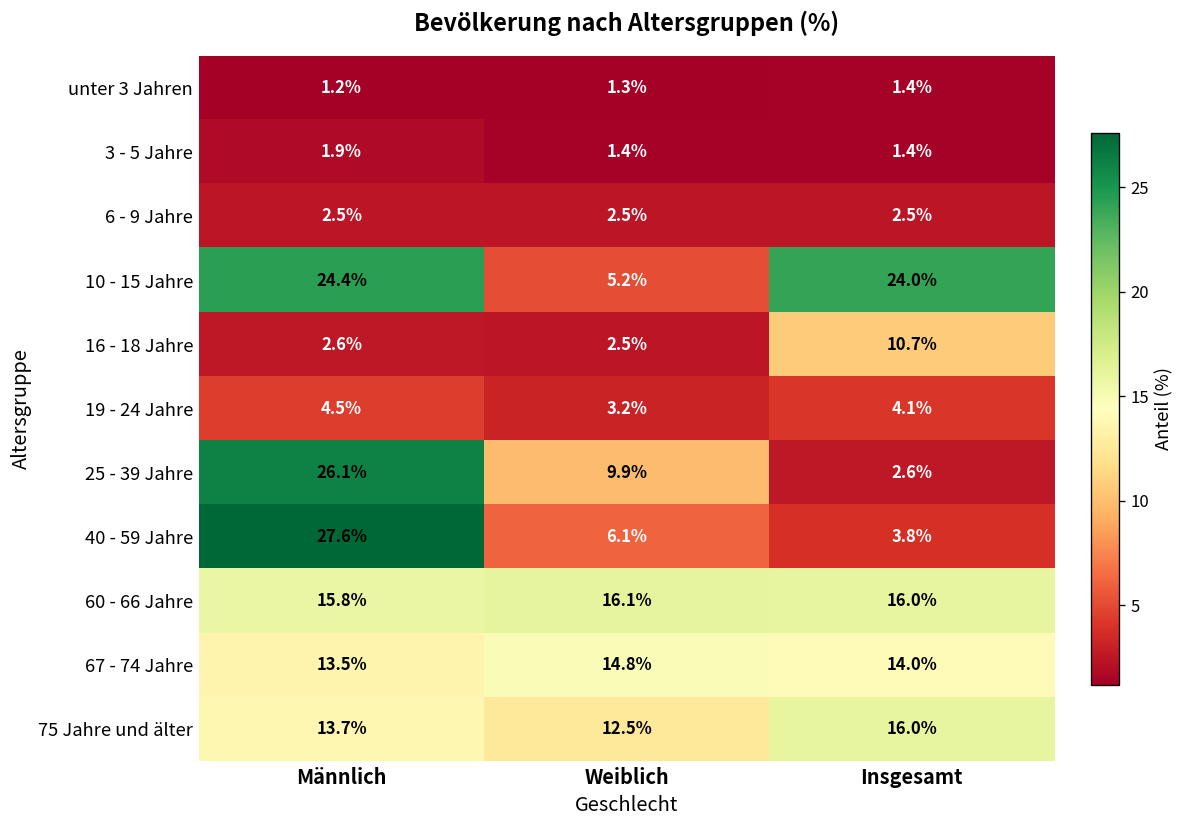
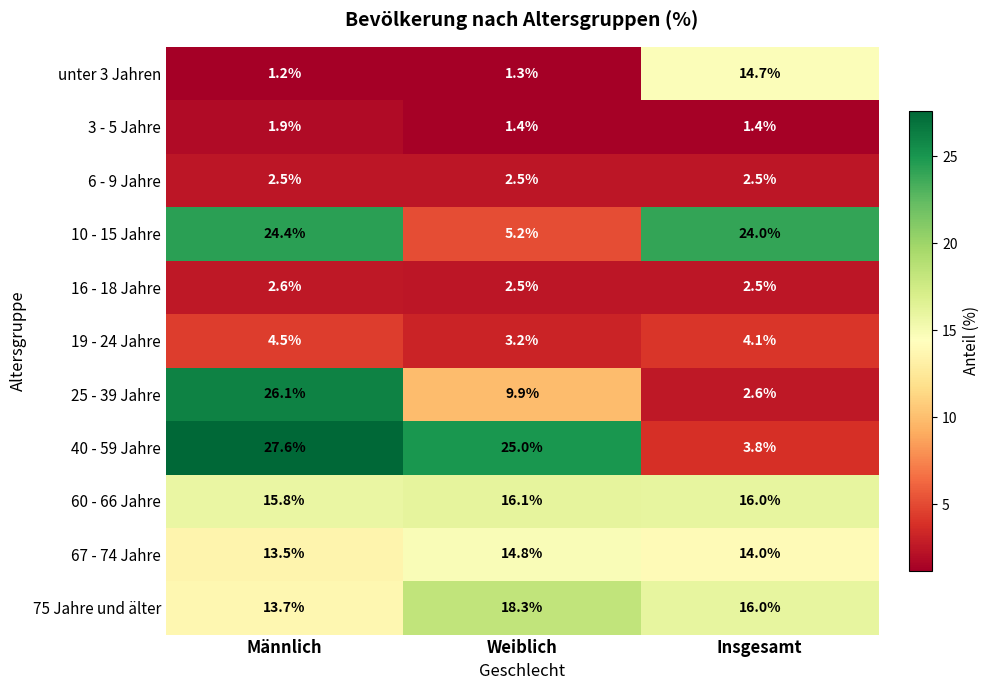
unter 3 Jahren, Insgesamt: 1.4% -> 14.7%
16 - 18 Jahre, Insgesamt: 10.7% -> 2.5%
40 - 59 Jahre, Weiblich: 6.1% -> 25.0%
75 Jahre und älter, Weiblich: 12.5% -> 18.3%
